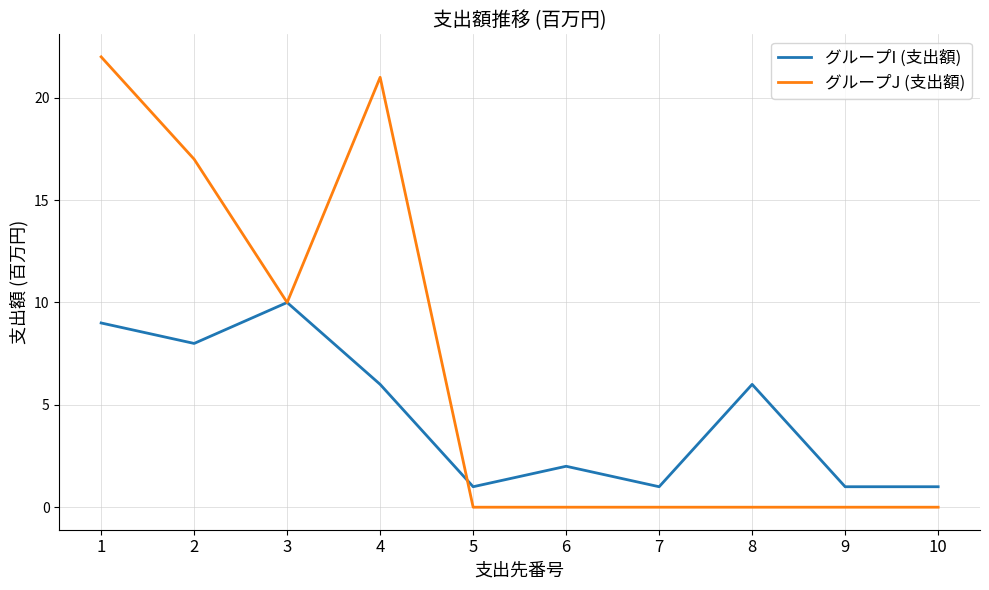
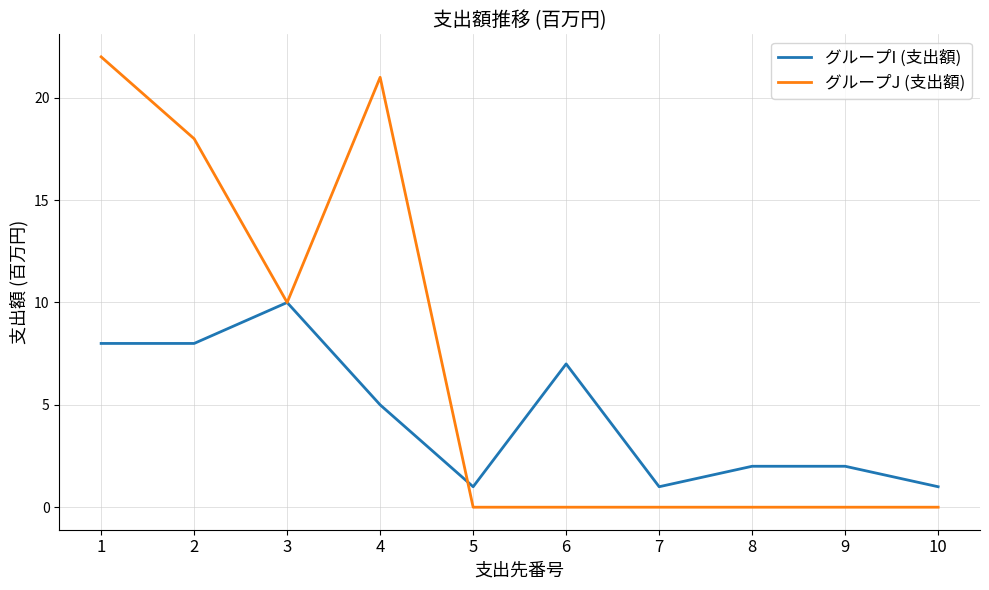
グループI (支出額), 1: 9 -> 8
グループJ (支出額), 2: 17 -> 18
グループI (支出額), 4: 6 -> 5
グループI (支出額), 6: 2 -> 7
グループI (支出額), 8: 6 -> 2
グループI (支出額), 9: 1 -> 2
